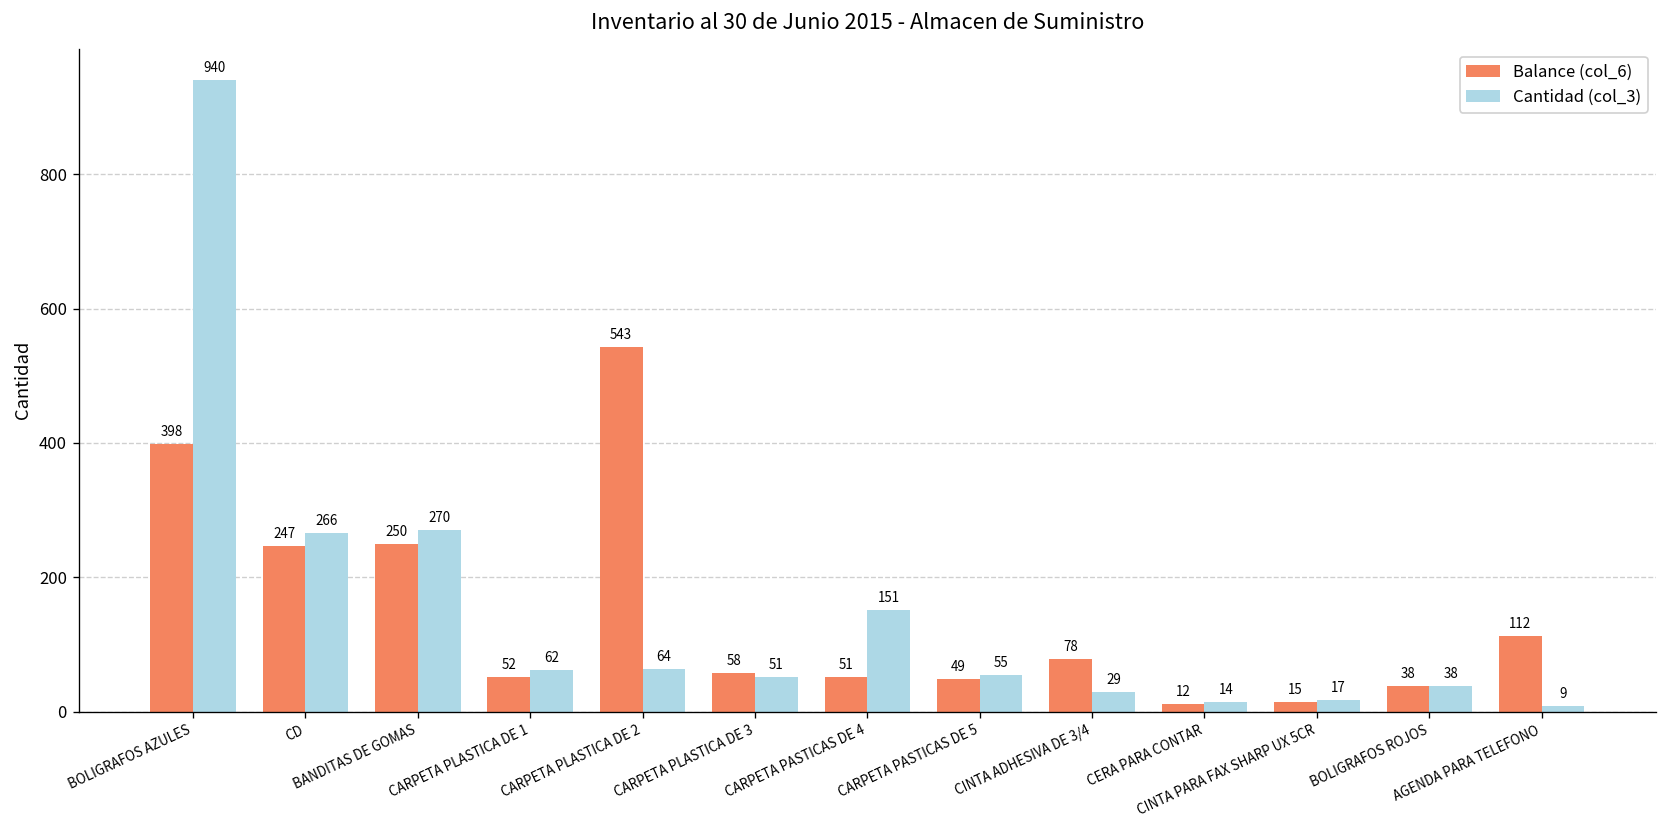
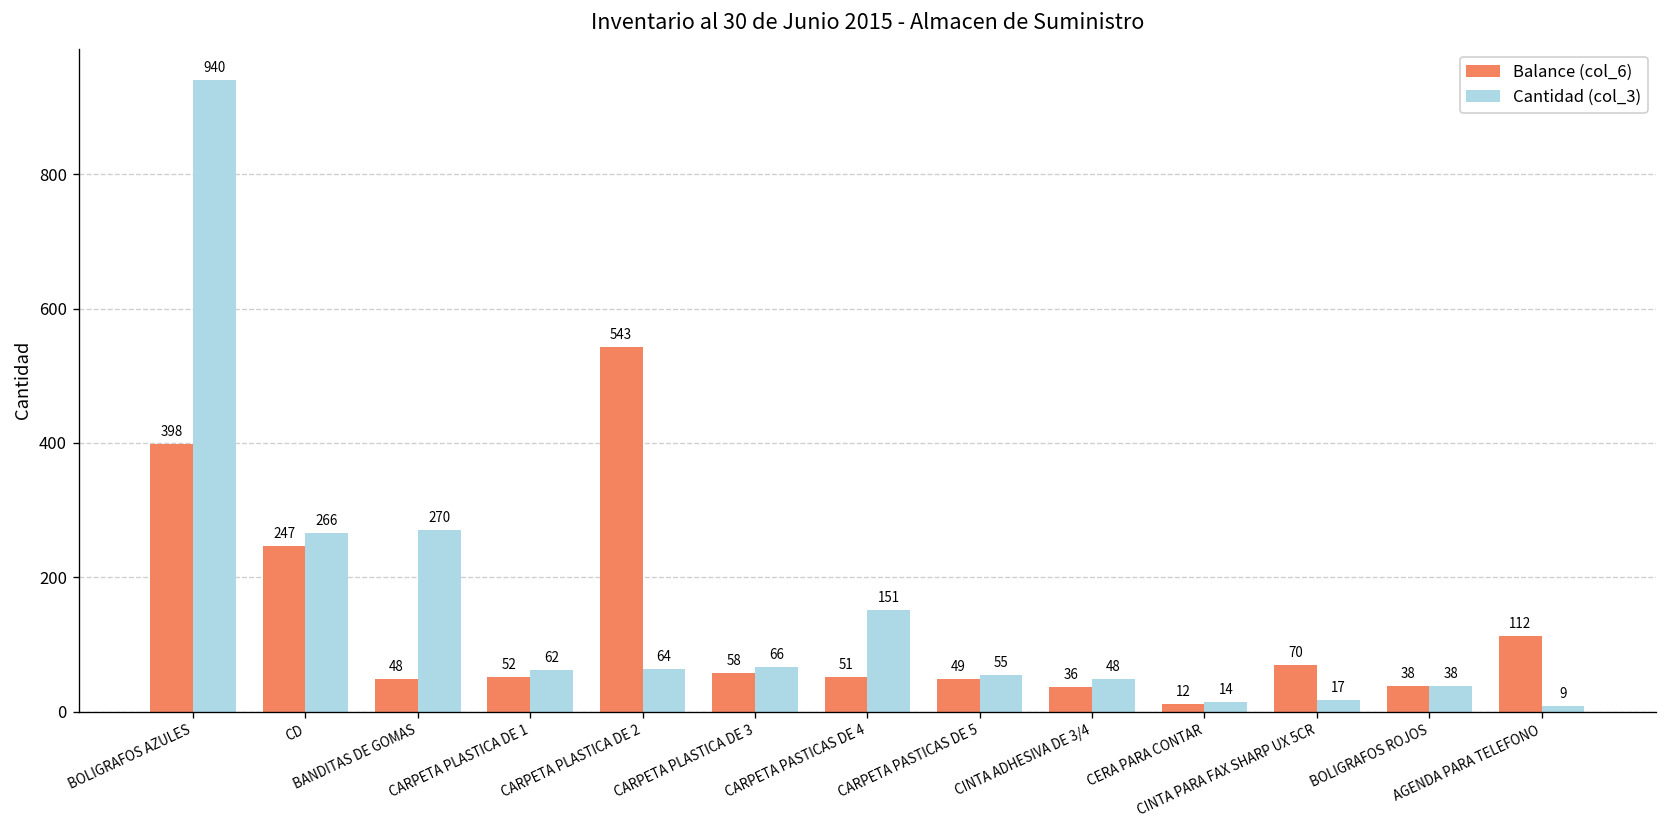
Balance (col_6), BANDITAS DE GOMAS: 250 -> 48
Cantidad (col_3), CARPETA PLASTICA DE 3: 51 -> 66
Balance (col_6), CINTA ADHESIVA DE 3/4: 78 -> 36
Cantidad (col_3), CINTA ADHESIVA DE 3/4: 29 -> 48
Balance (col_6), CINTA PARA FAX SHARP UX 5CR: 15 -> 70
